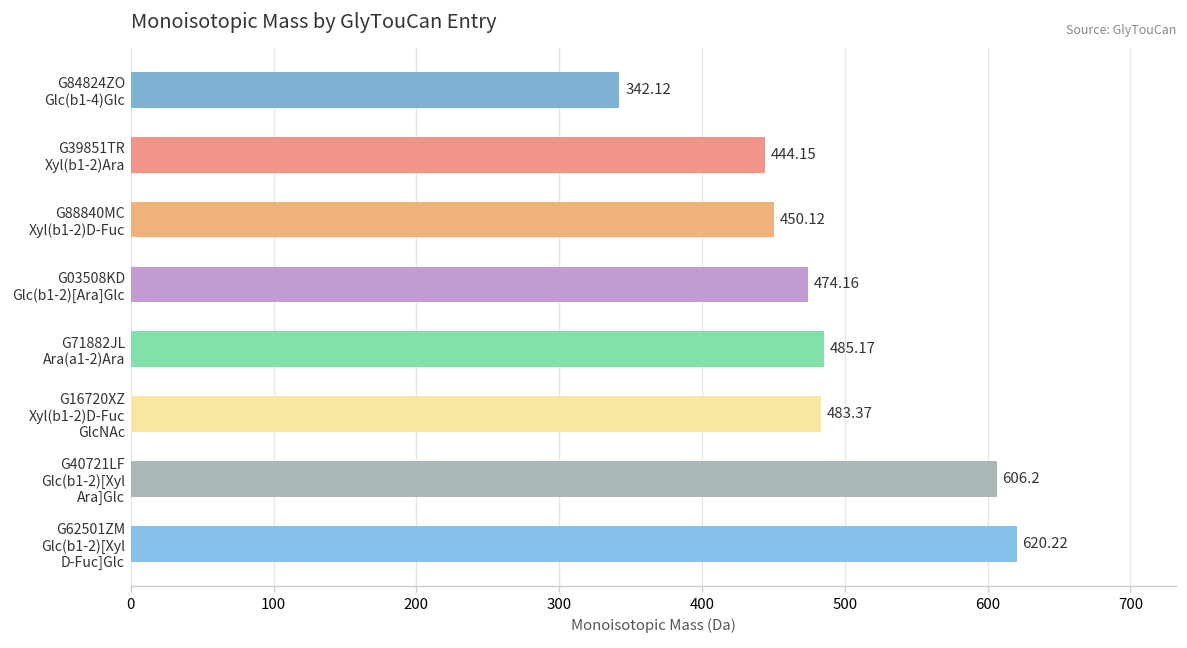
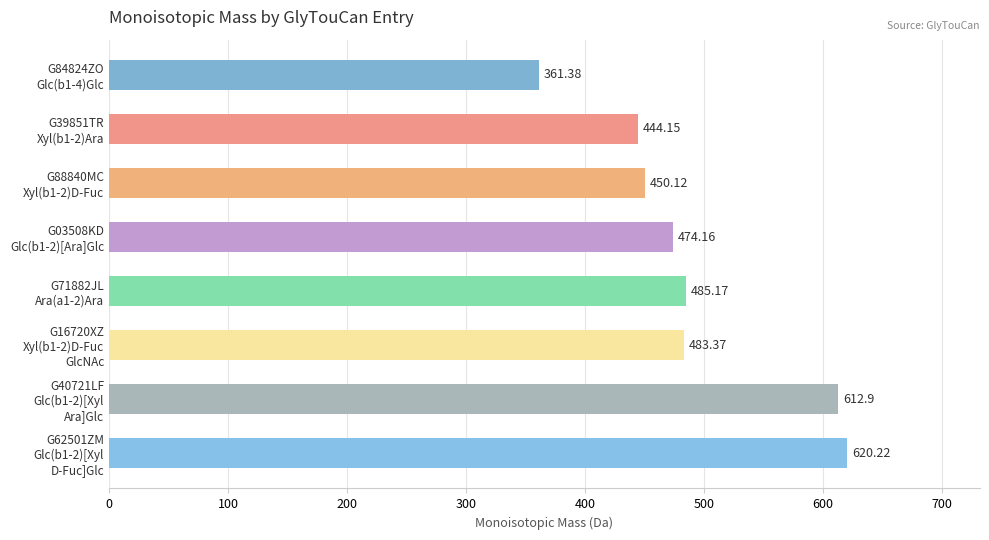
G84824ZO Glc(b1-4)Glc: 342.12 -> 361.38
G40721LF Glc(b1-2)[Xyl Ara]Glc: 606.2 -> 612.9
